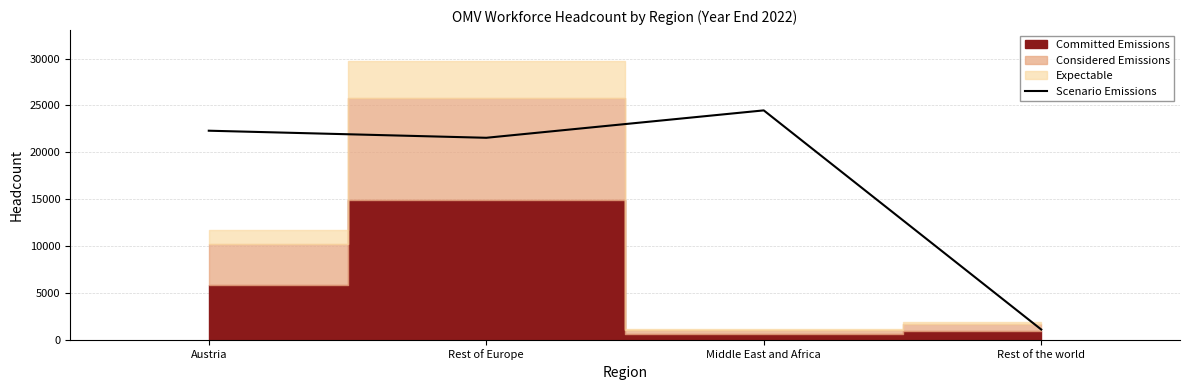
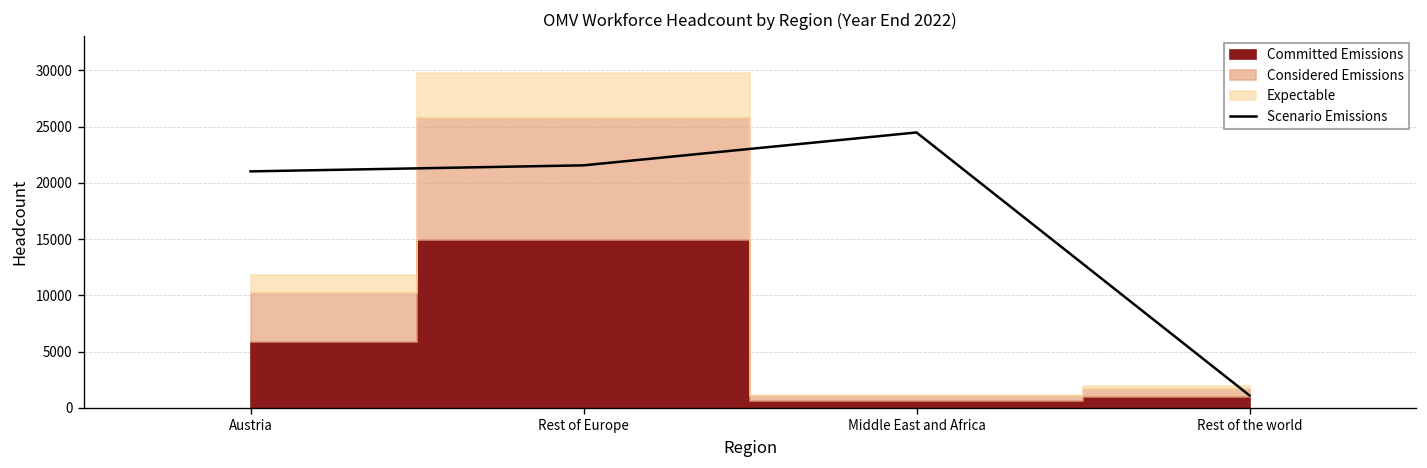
Scenario Emissions, Austria: 22000 -> 21000
